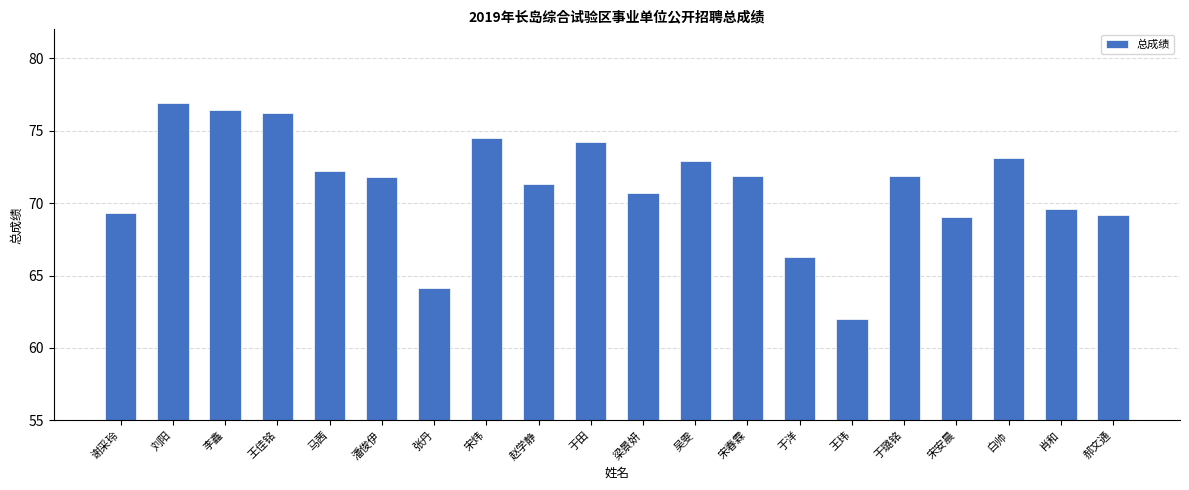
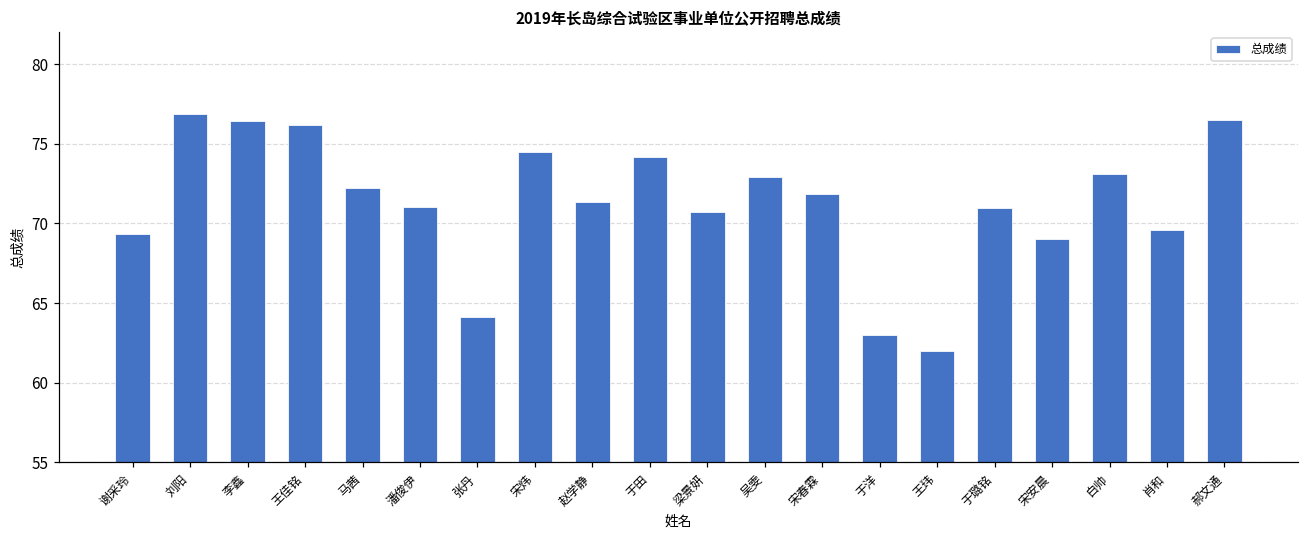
潘俊伊: 71.8 -> 71.1
于洋: 66.3 -> 63.0
于璐铭: 71.9 -> 71.0
郝文通: 69.2 -> 76.5
